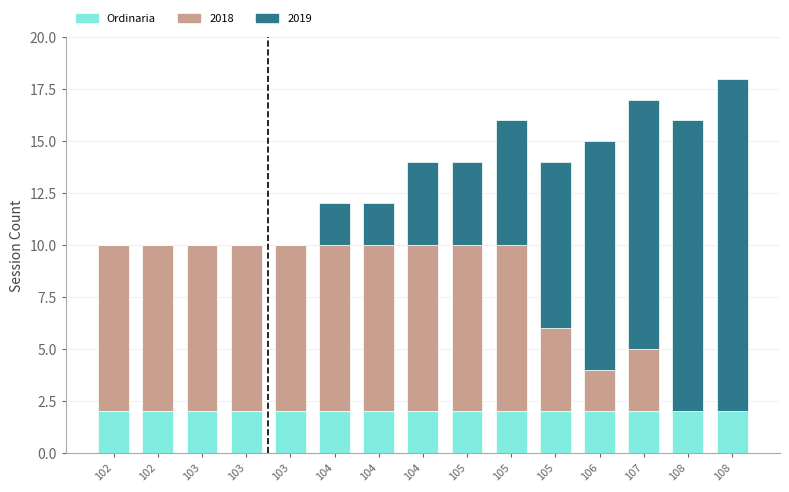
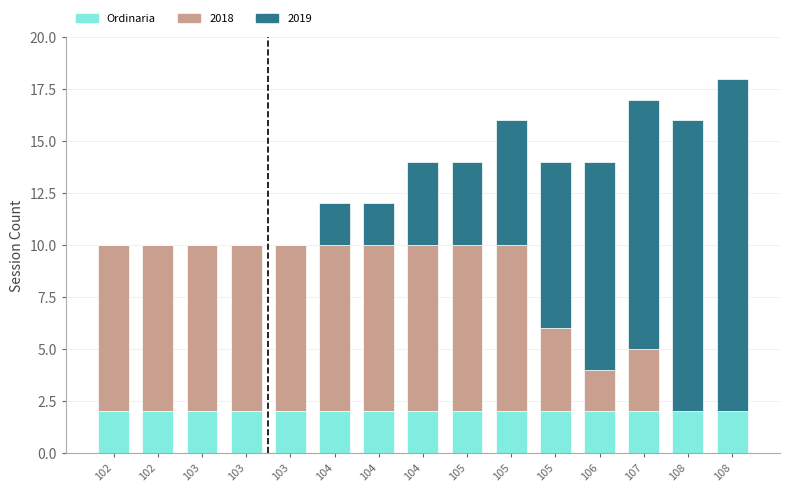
2019, 106: 11 -> 10
